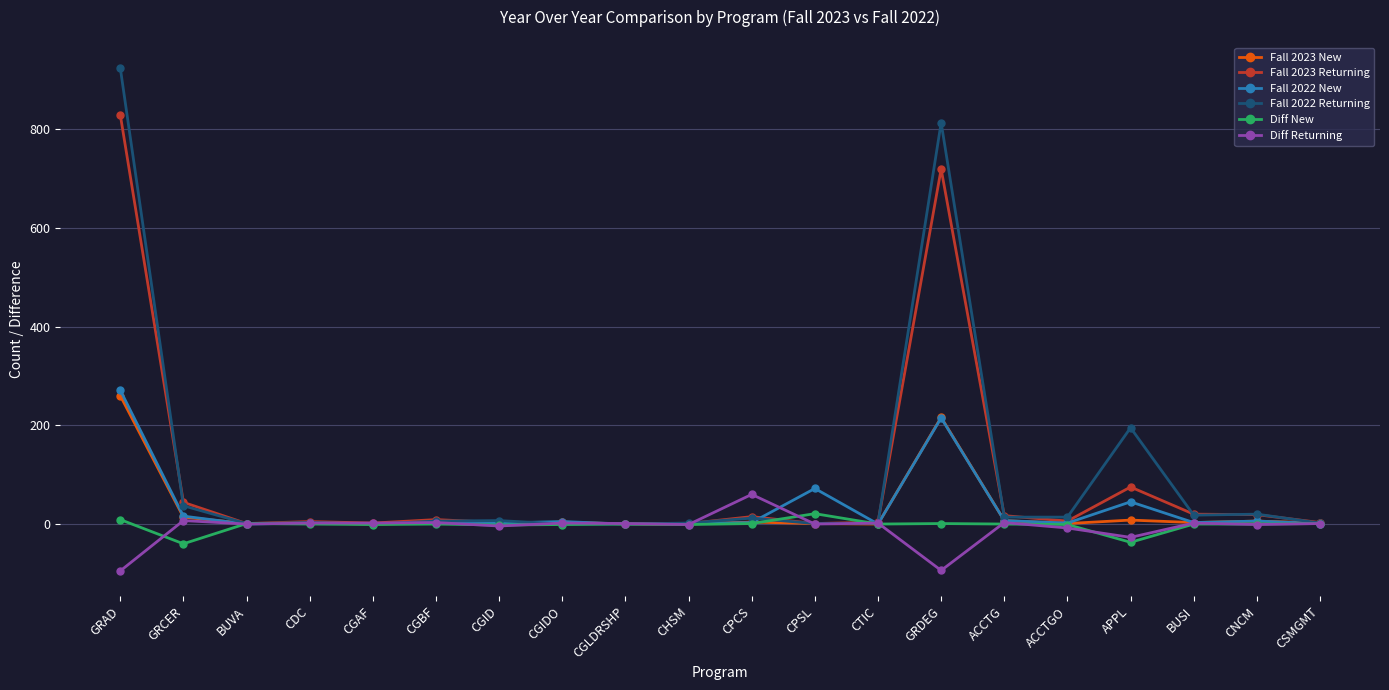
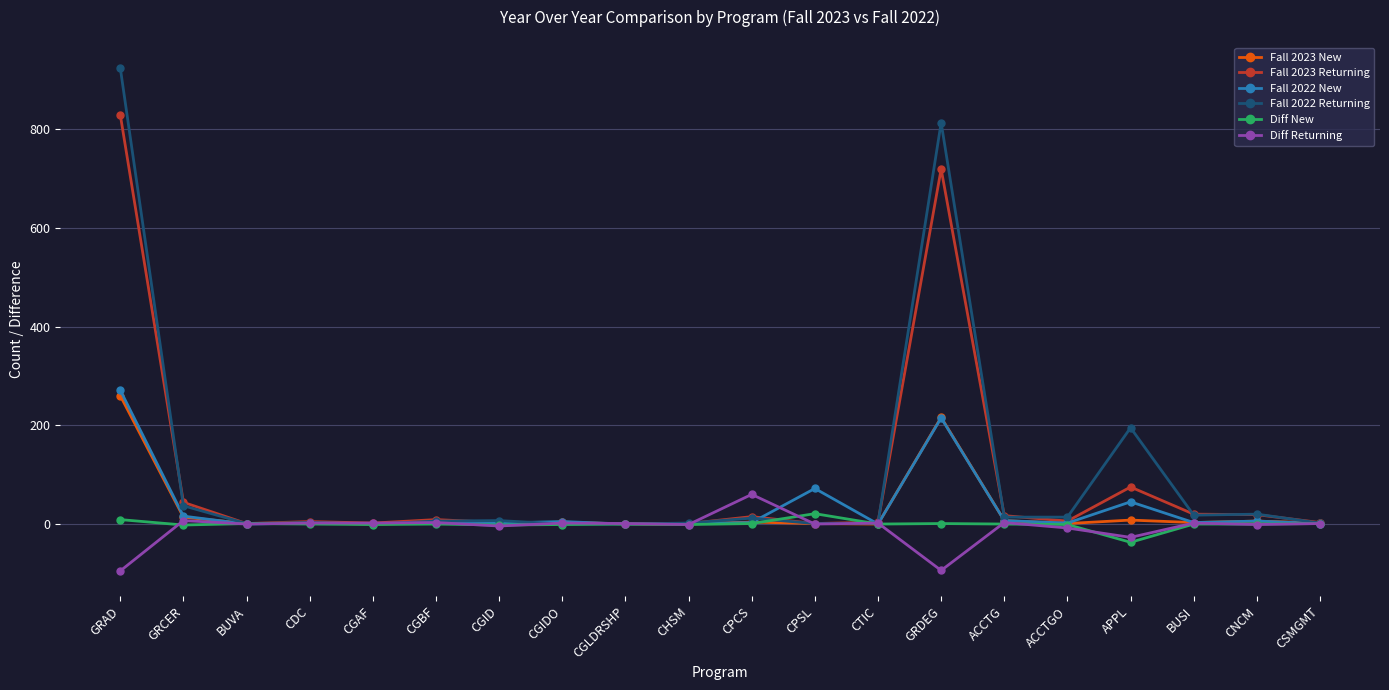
Diff New, GRCER: -40 -> 0
